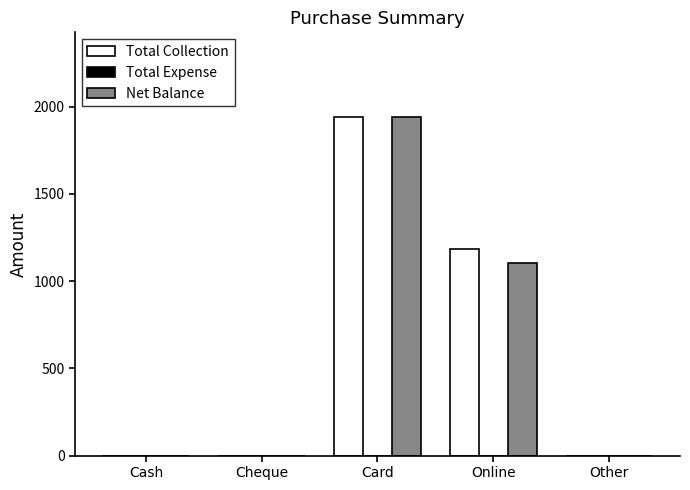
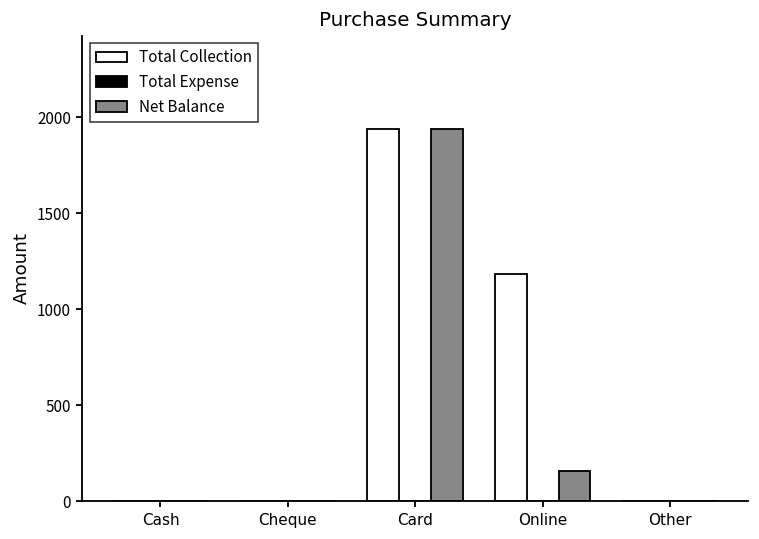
Net Balance, Online: 1100 -> 160
